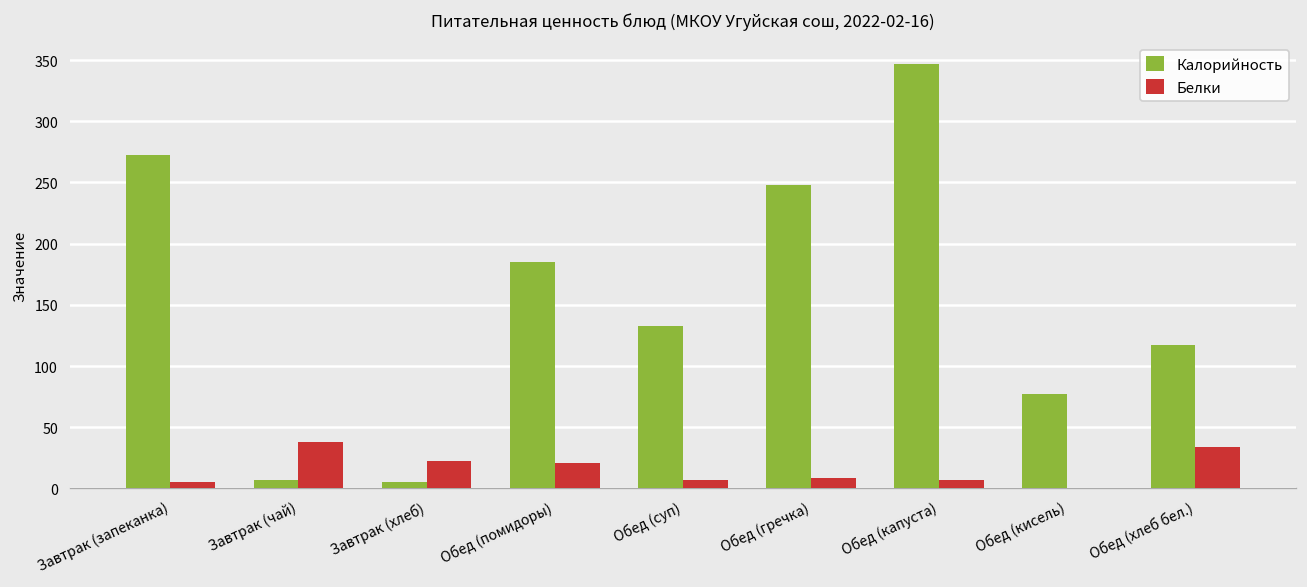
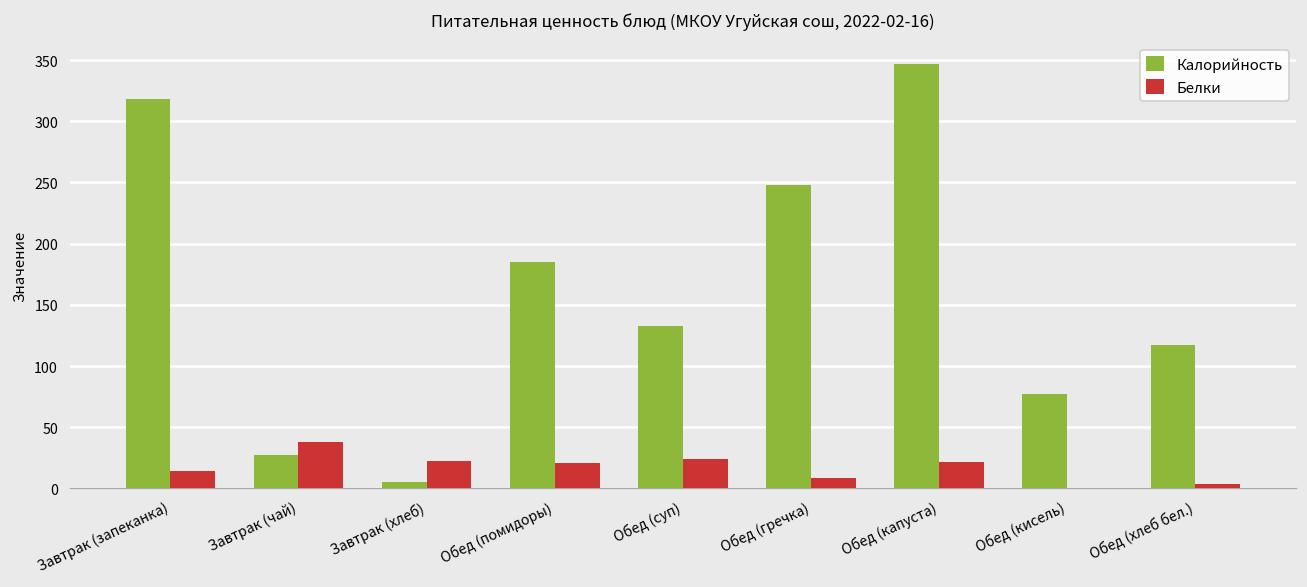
Калорийность, Завтрак (запеканка): 272 -> 318
Белки, Завтрак (запеканка): 5 -> 14
Калорийность, Завтрак (чай): 7 -> 27
Белки, Обед (суп): 7 -> 24
Белки, Обед (капуста): 7 -> 22
Белки, Обед (хлеб бел.): 34 -> 4
